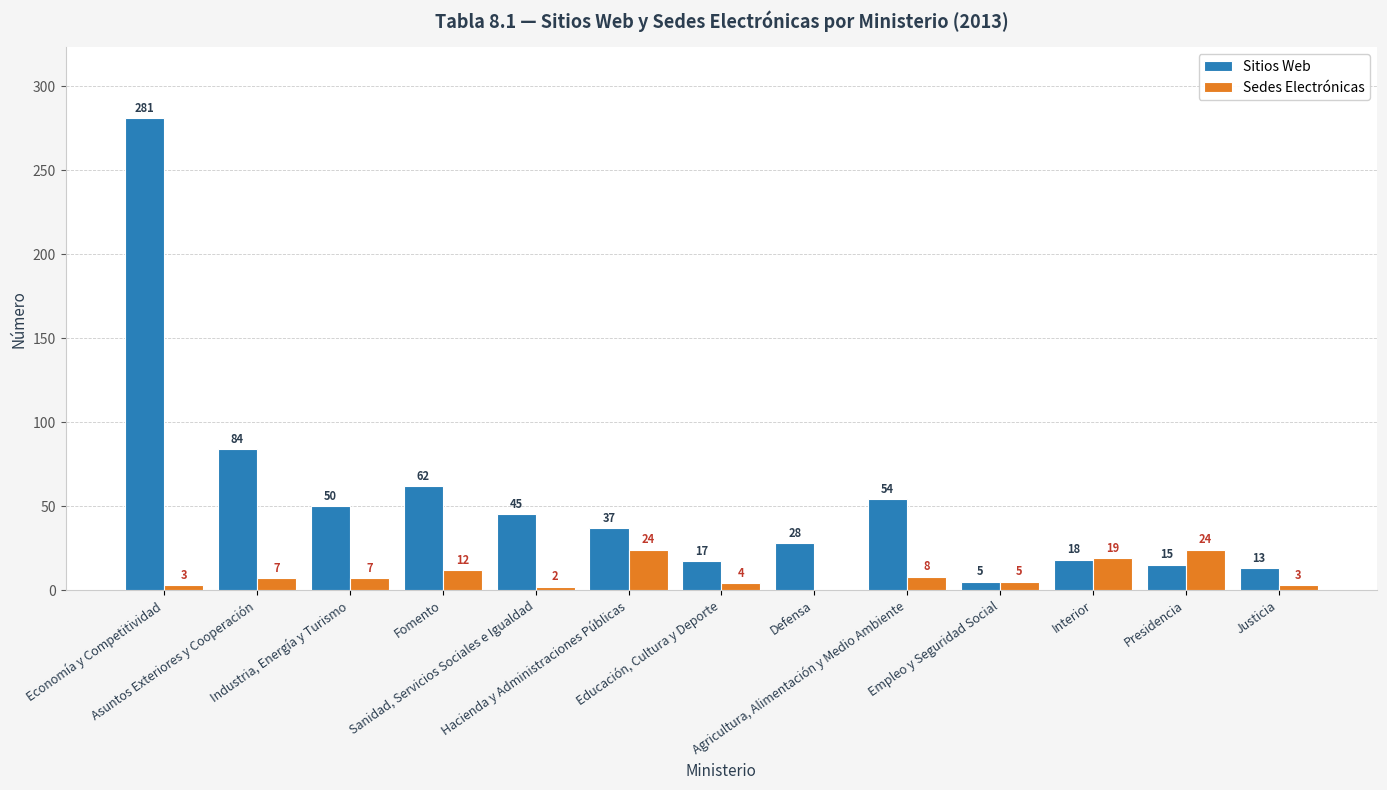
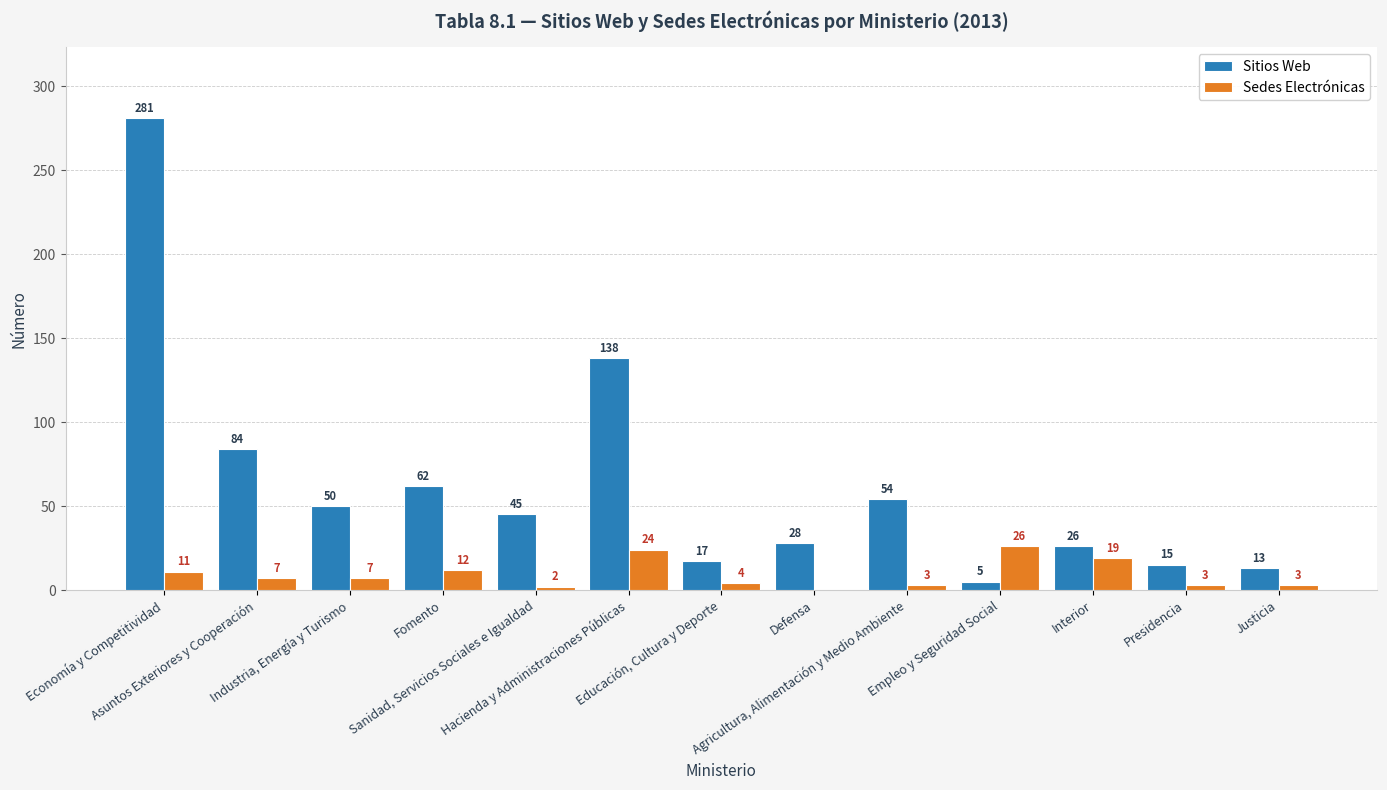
Sedes Electrónicas, Economía y Competitividad: 3 -> 11
Sitios Web, Hacienda y Administraciones Públicas: 37 -> 138
Sedes Electrónicas, Agricultura, Alimentación y Medio Ambiente: 8 -> 3
Sedes Electrónicas, Empleo y Seguridad Social: 5 -> 26
Sitios Web, Interior: 18 -> 26
Sedes Electrónicas, Presidencia: 24 -> 3
